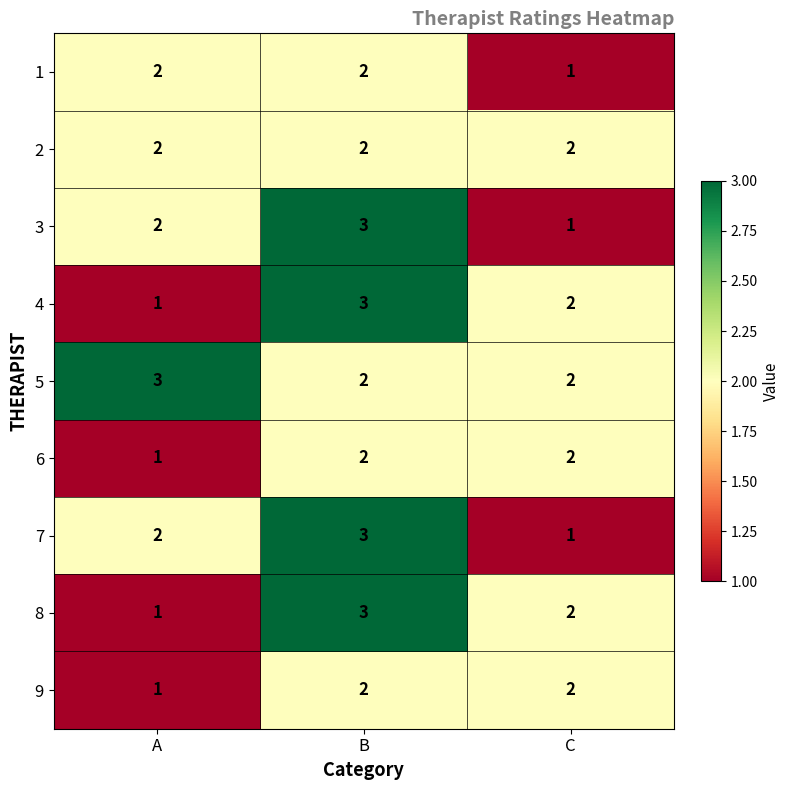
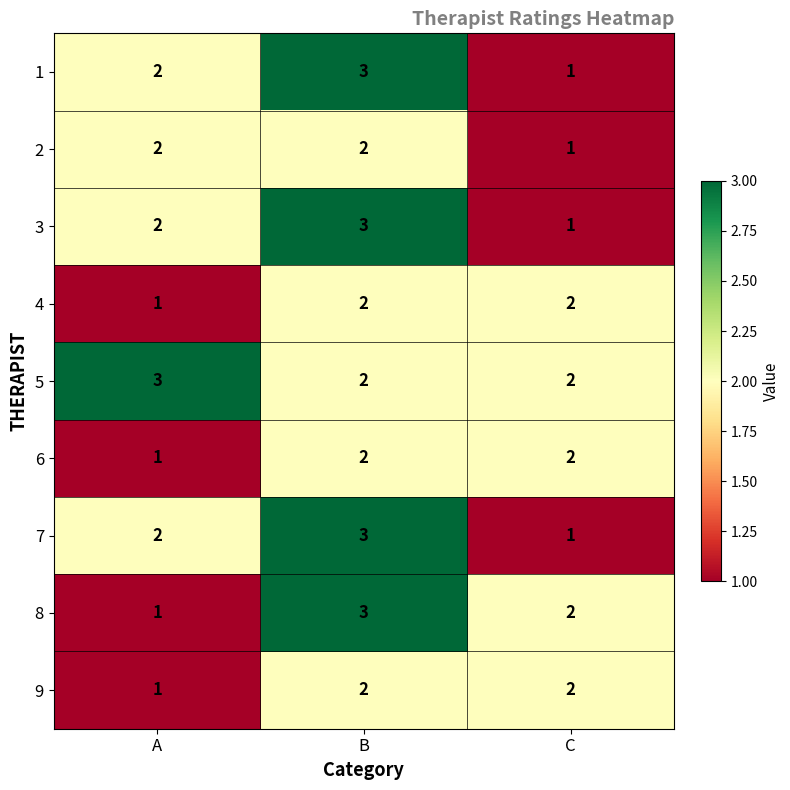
1, B: 2 -> 3
2, C: 2 -> 1
4, B: 3 -> 2
